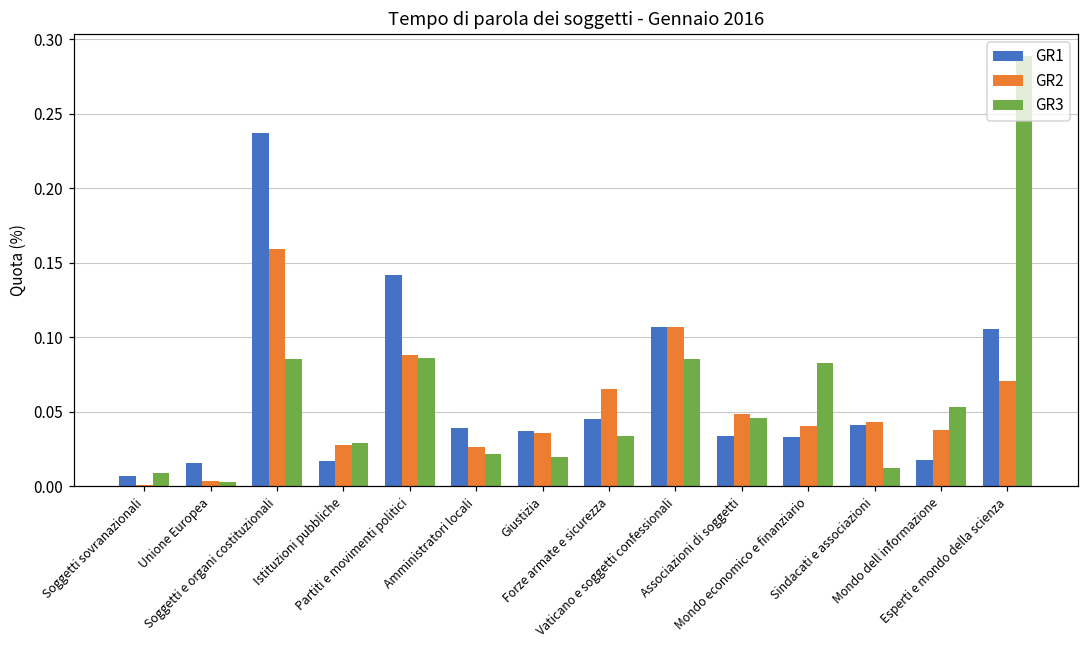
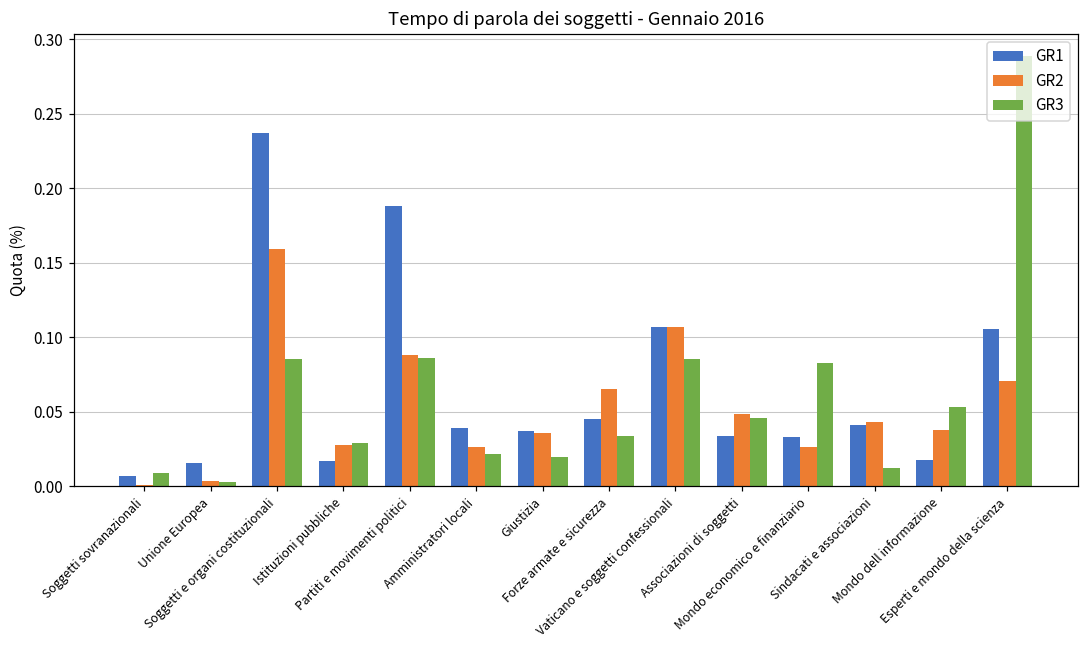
GR1, Partiti e movimenti politici: 0.142 -> 0.188
GR2, Mondo economico e finanziario: 0.040 -> 0.026
